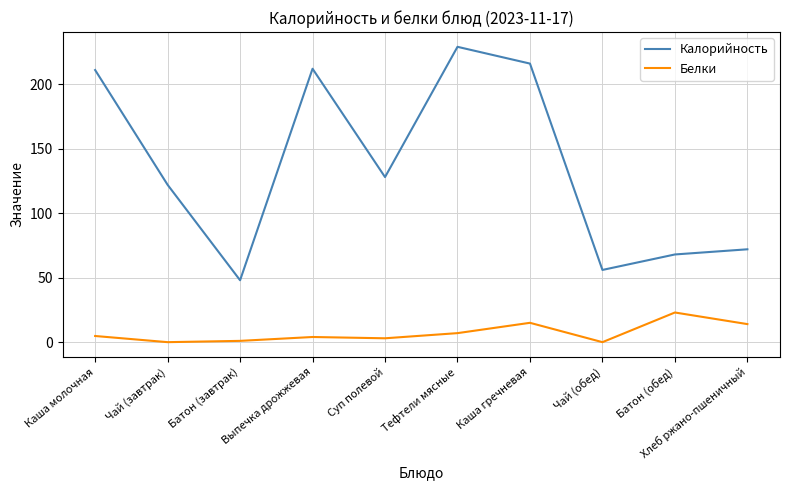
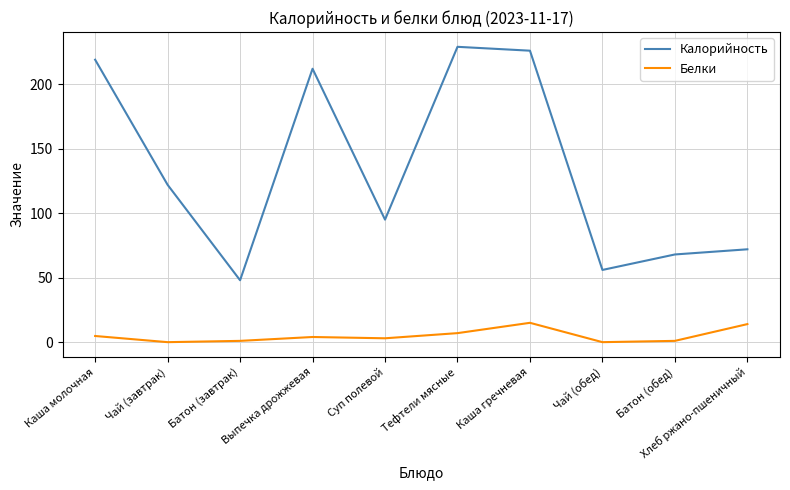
Калорийность, Каша молочная: 211 -> 219
Калорийность, Суп полевой: 128 -> 95
Калорийность, Каша гречневая: 216 -> 226
Белки, Батон (обед): 23 -> 1
